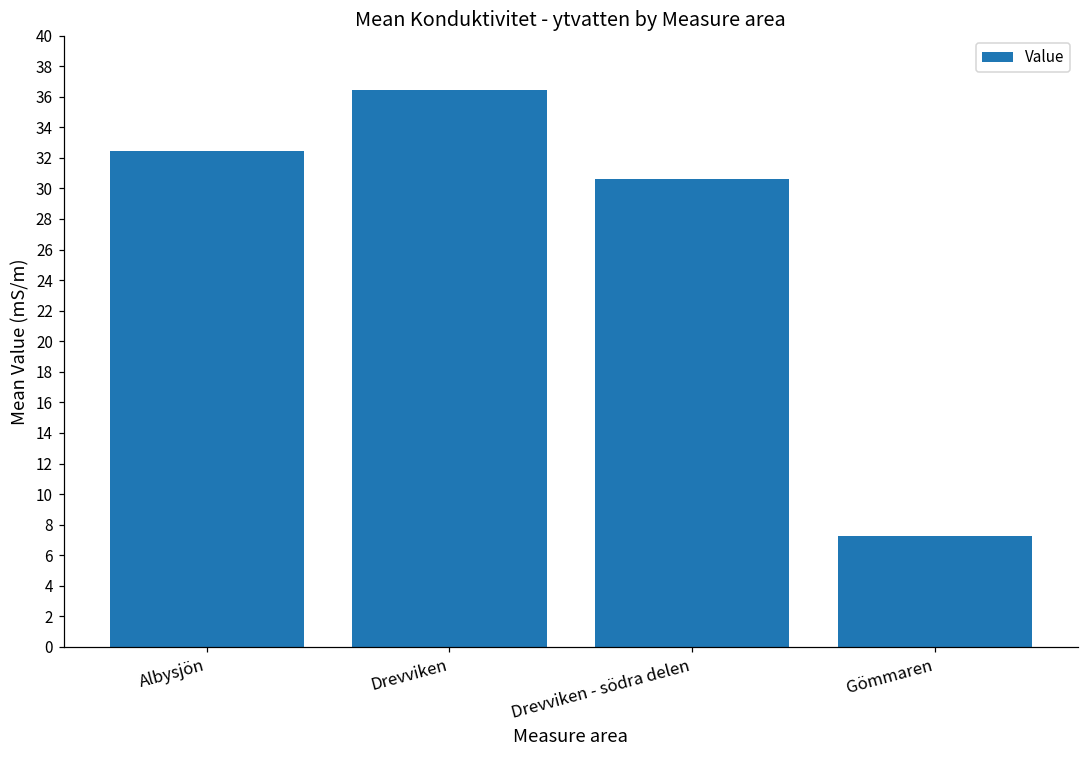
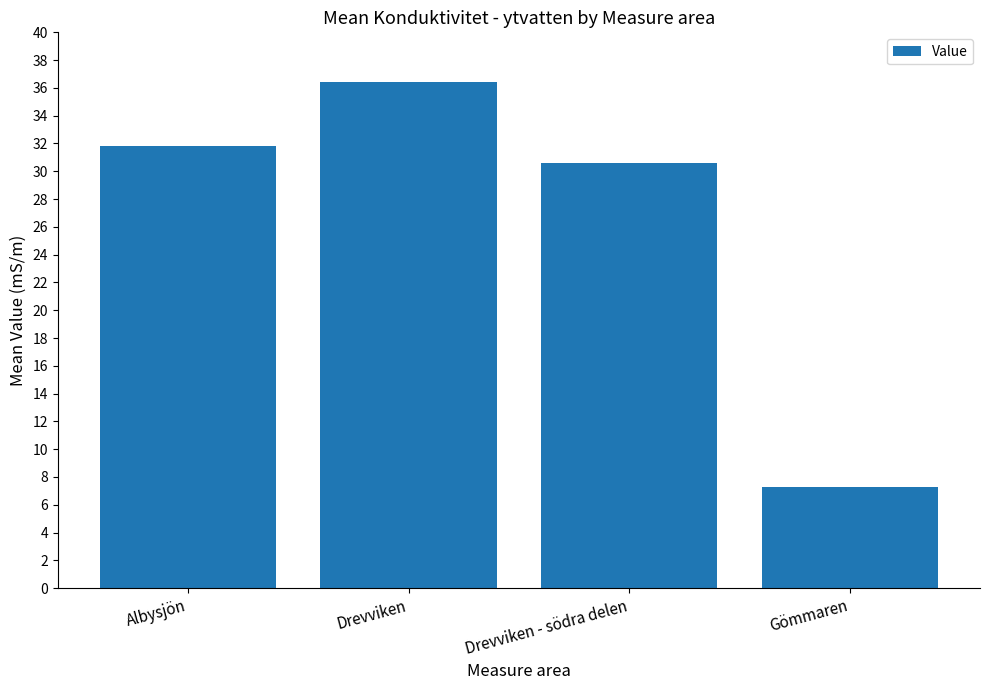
Albysjön: 32.4 -> 31.8
